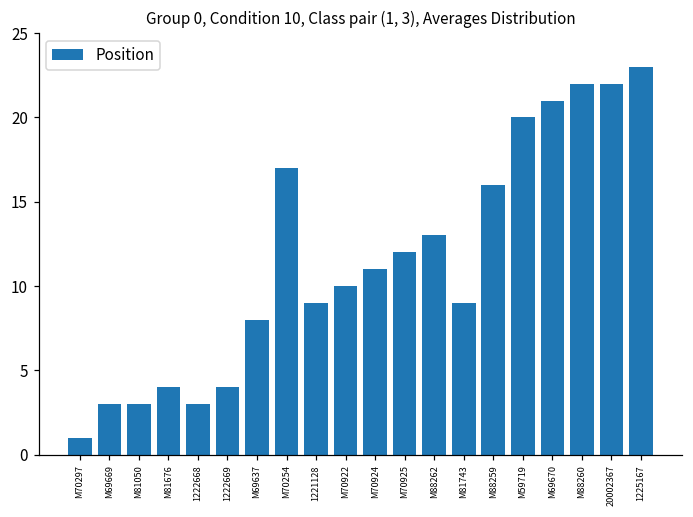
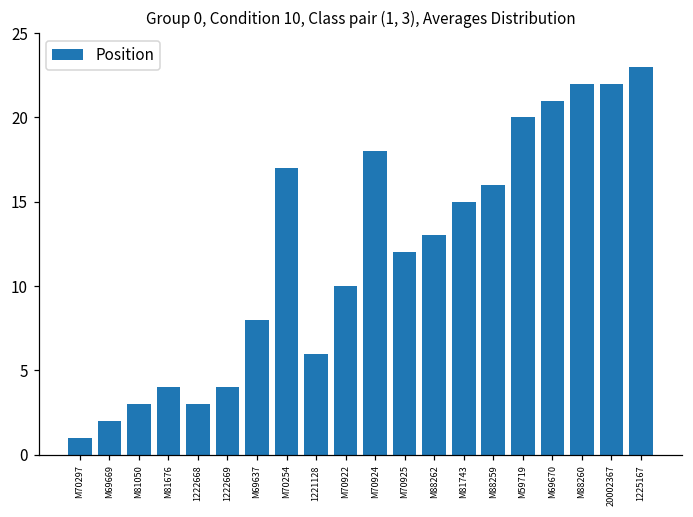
M69669: 3 -> 2
1221128: 9 -> 6
M70924: 11 -> 18
M81743: 9 -> 15
